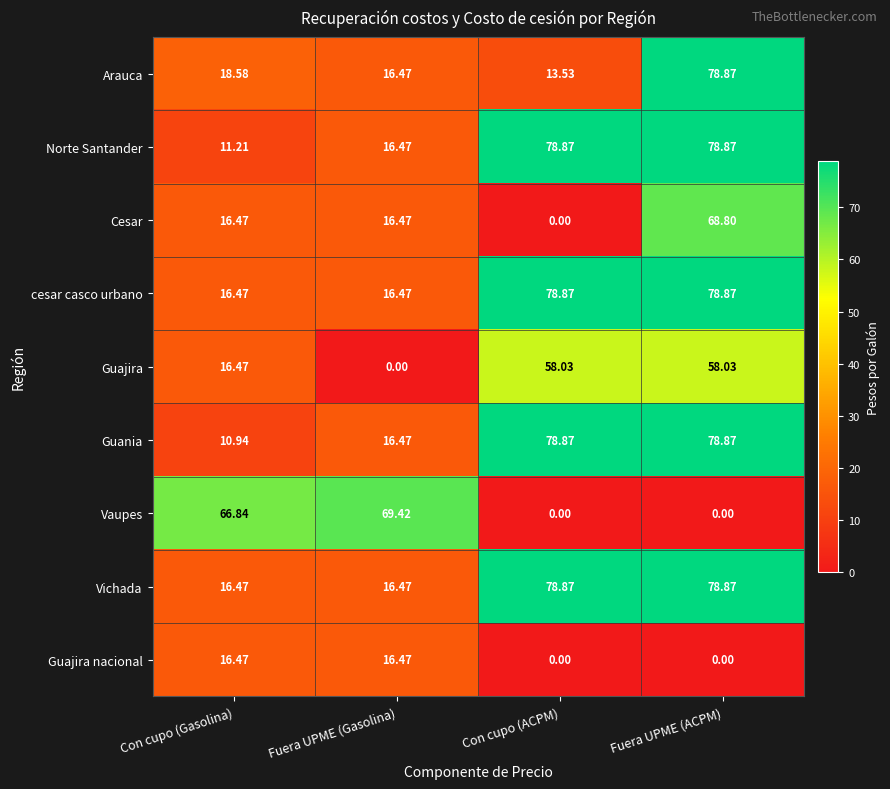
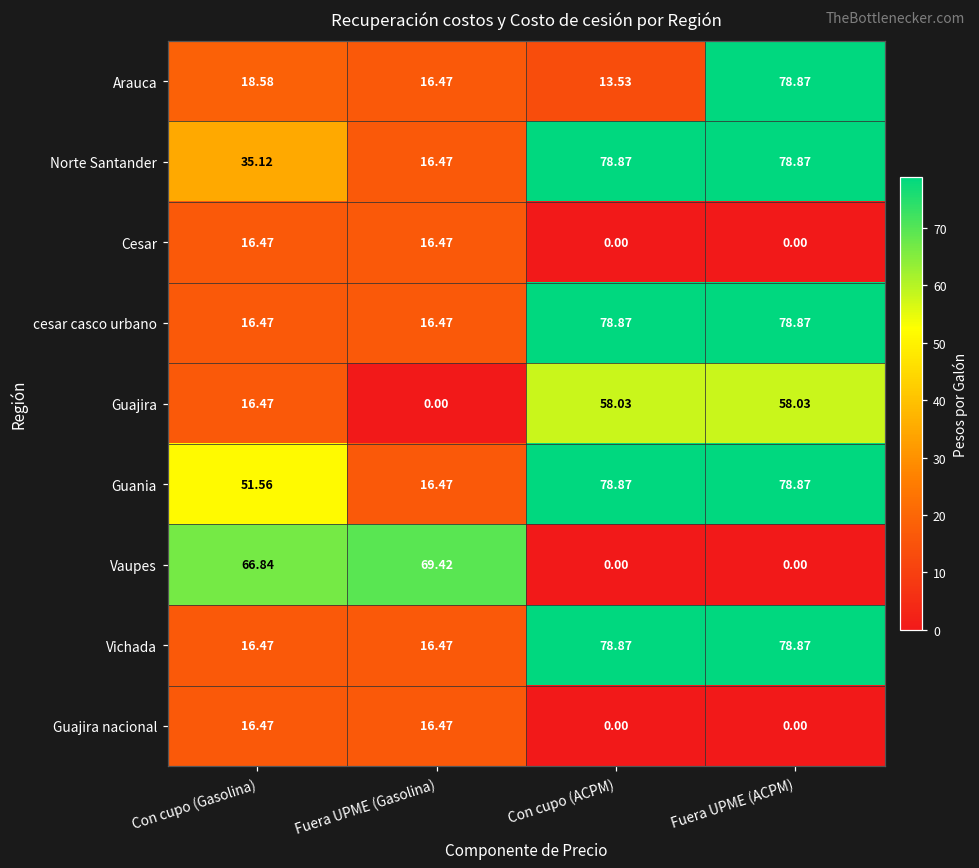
Norte Santander, Con cupo (Gasolina): 11.21 -> 35.12
Cesar, Fuera UPME (ACPM): 68.80 -> 0.00
Guania, Con cupo (Gasolina): 10.94 -> 51.56
